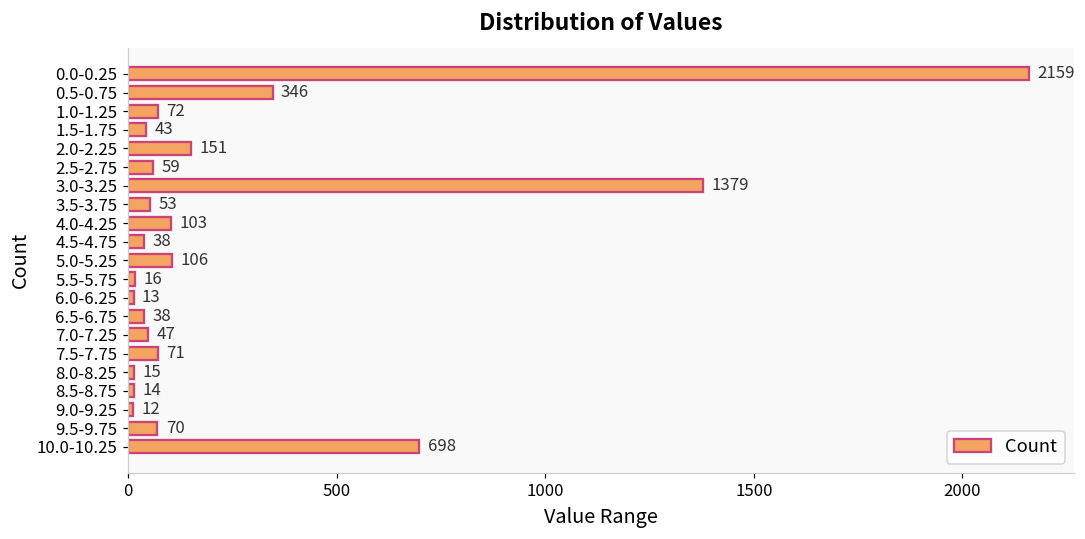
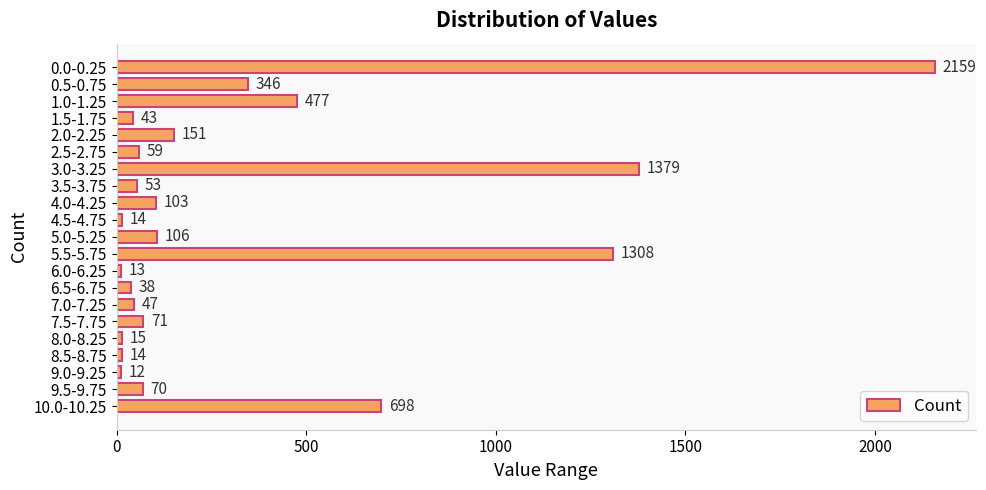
1.0-1.25: 72 -> 477
4.5-4.75: 38 -> 14
5.5-5.75: 16 -> 1308
